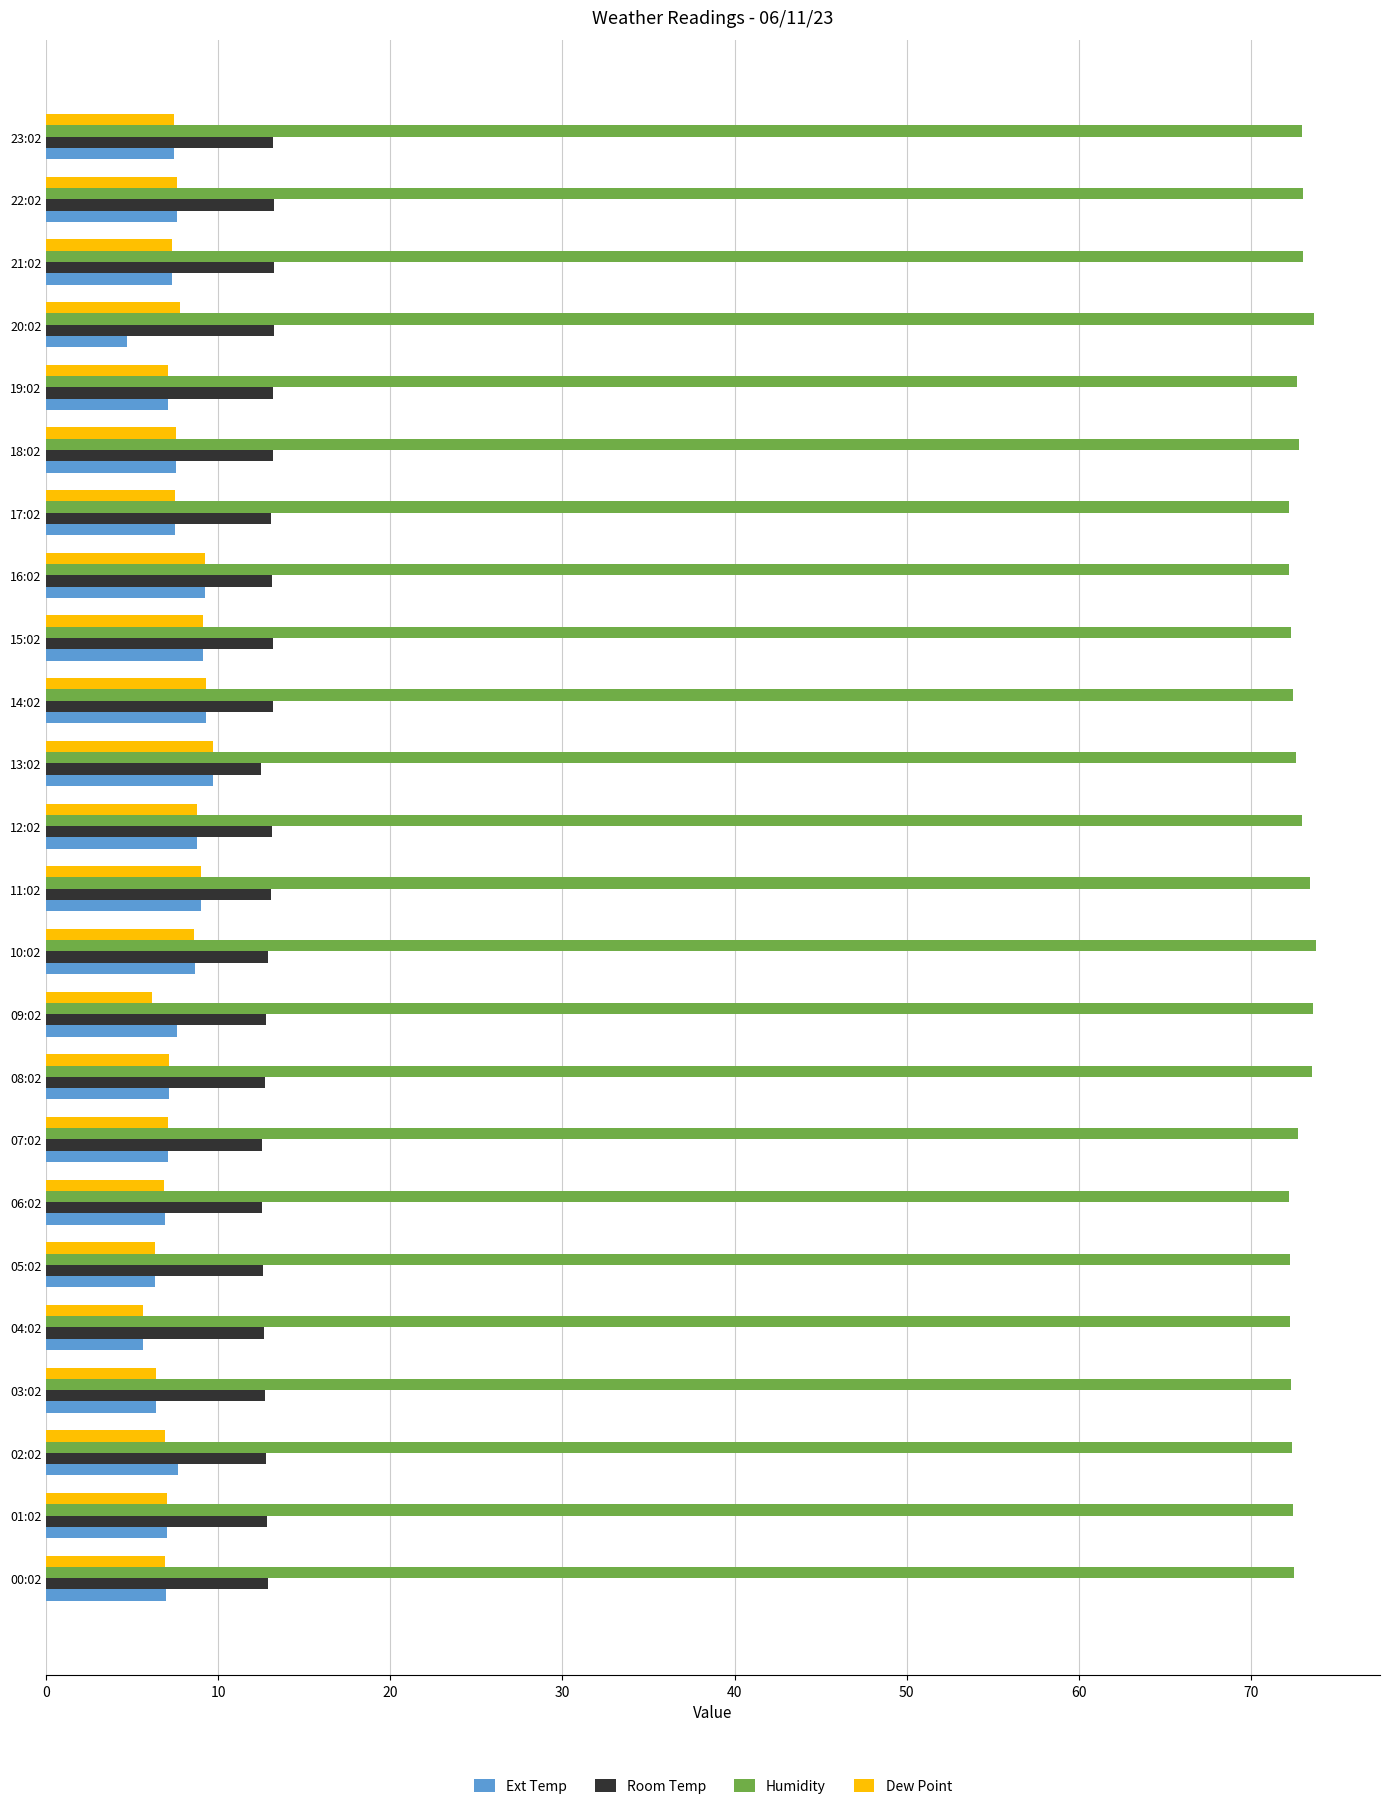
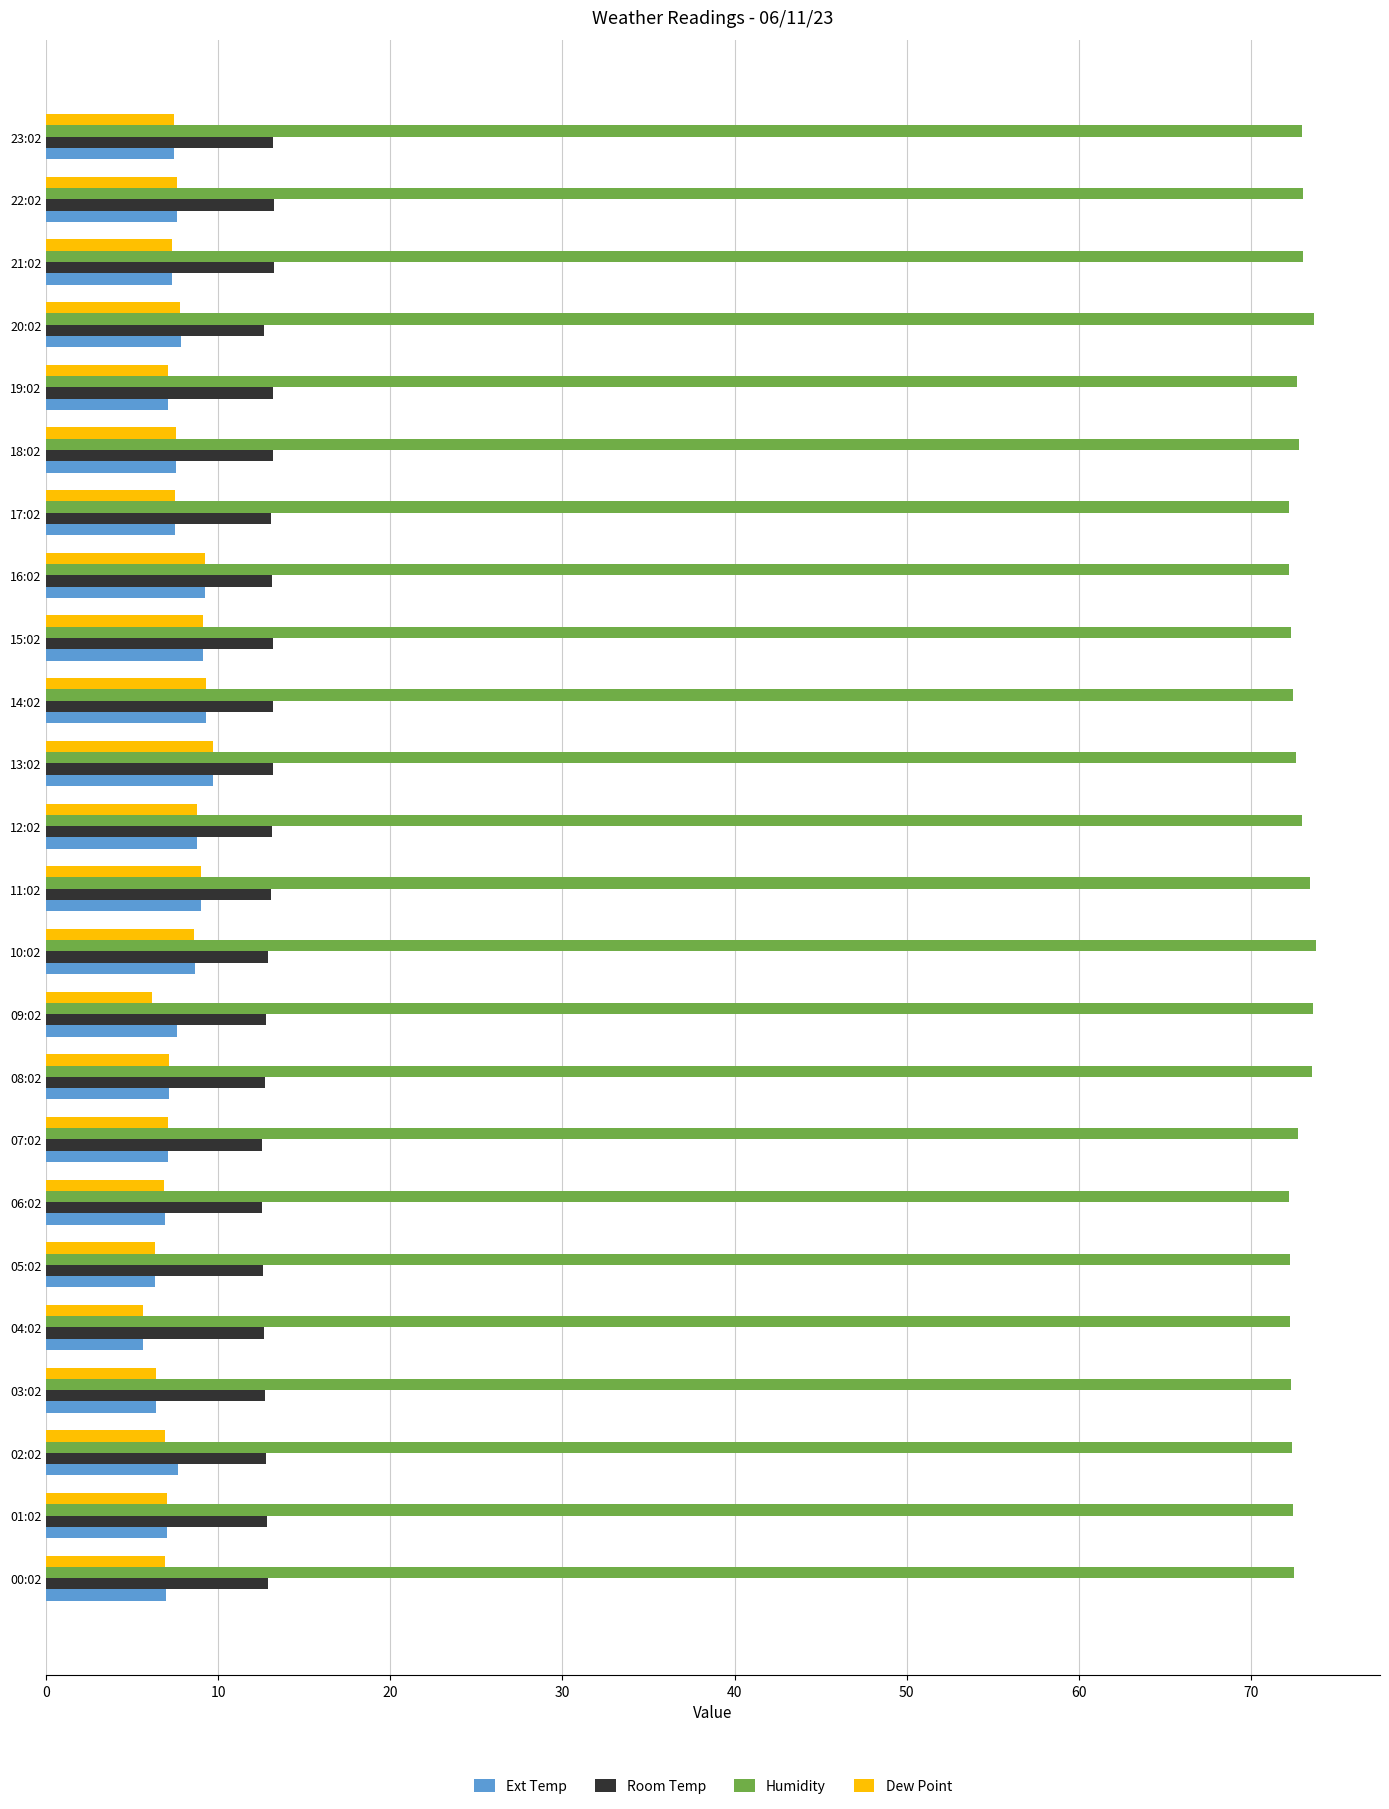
Room Temp, 20:02: 13.3 -> 12.7
Ext Temp, 20:02: 4.7 -> 7.8
Room Temp, 13:02: 12.5 -> 13.2
